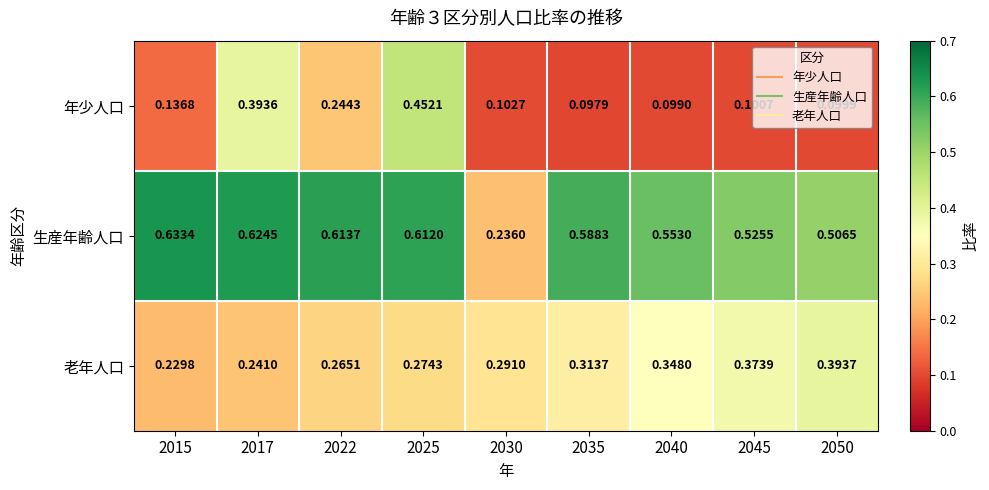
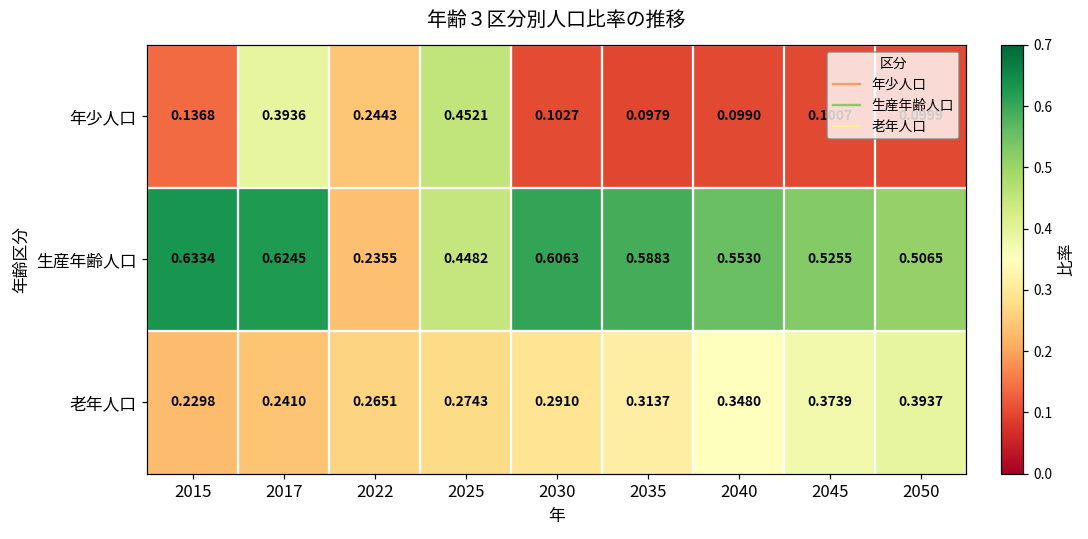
生産年齢人口, 2022: 0.6137 -> 0.2355
生産年齢人口, 2025: 0.6120 -> 0.4482
生産年齢人口, 2030: 0.2360 -> 0.6063
